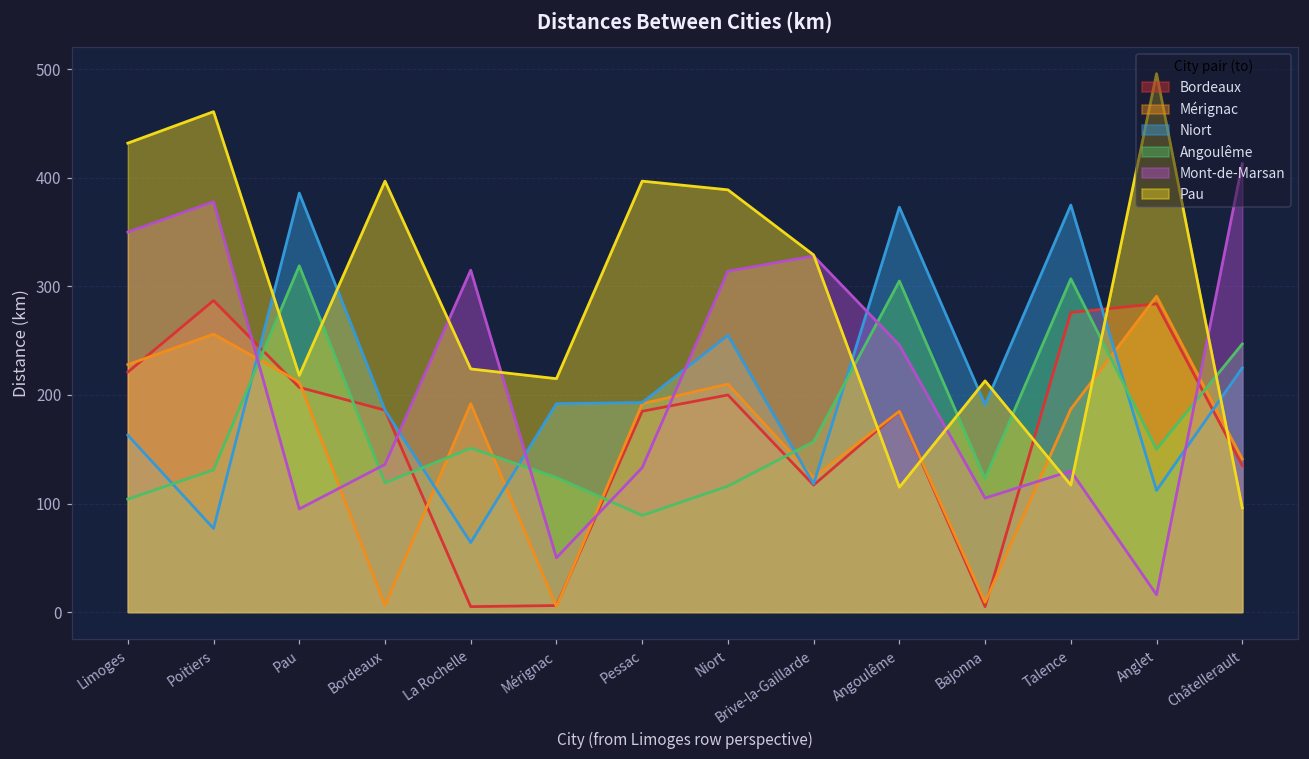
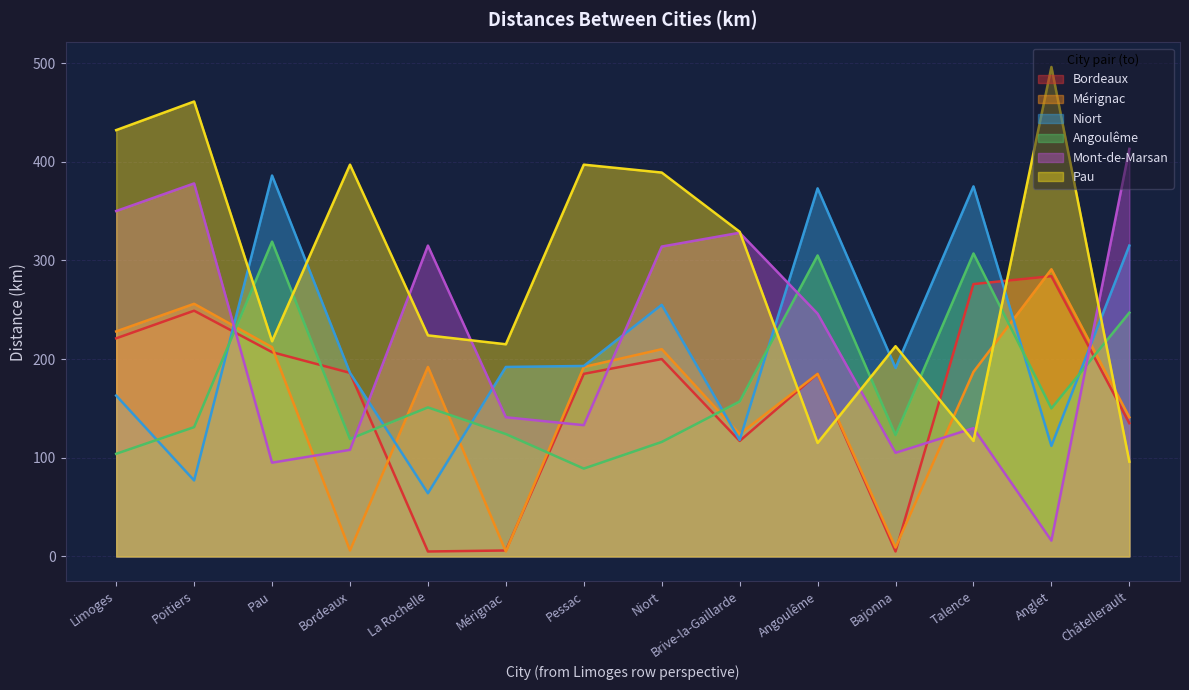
Bordeaux, Poitiers: 290 -> 250
Mont-de-Marsan, Bordeaux: 140 -> 110
Mont-de-Marsan, Mérignac: 50 -> 140
Niort, Châtellerault: 230 -> 320
